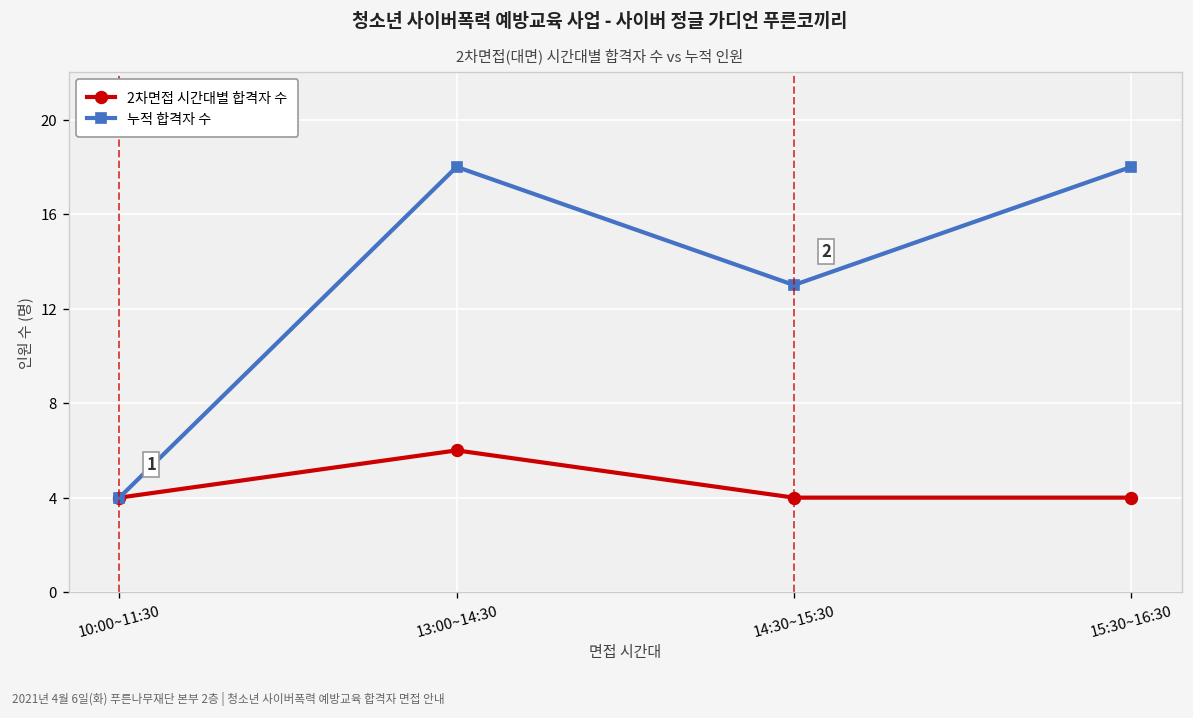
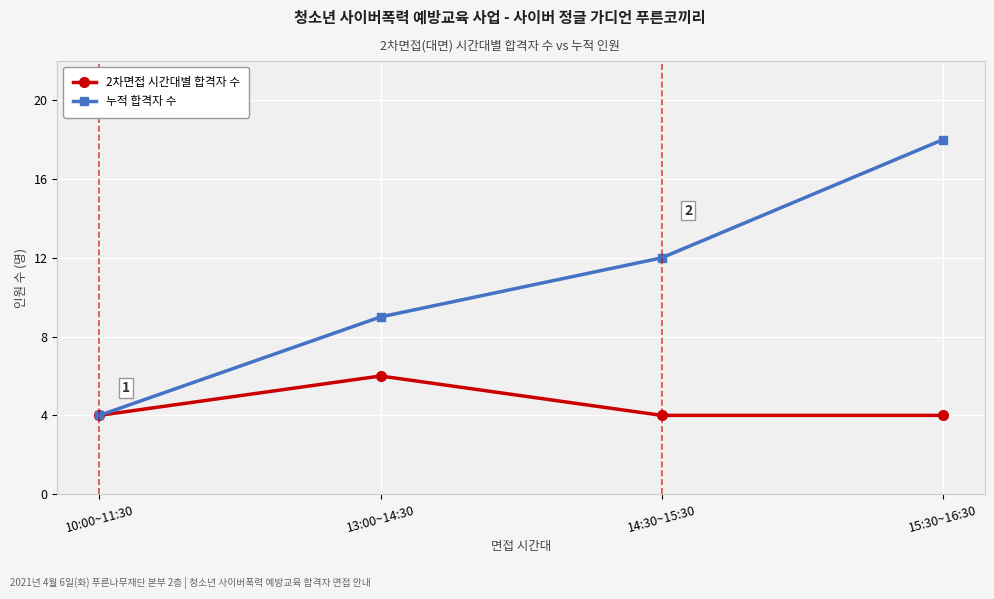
누적 합격자 수, 13:00~14:30: 18 -> 9
누적 합격자 수, 14:30~15:30: 13 -> 12
